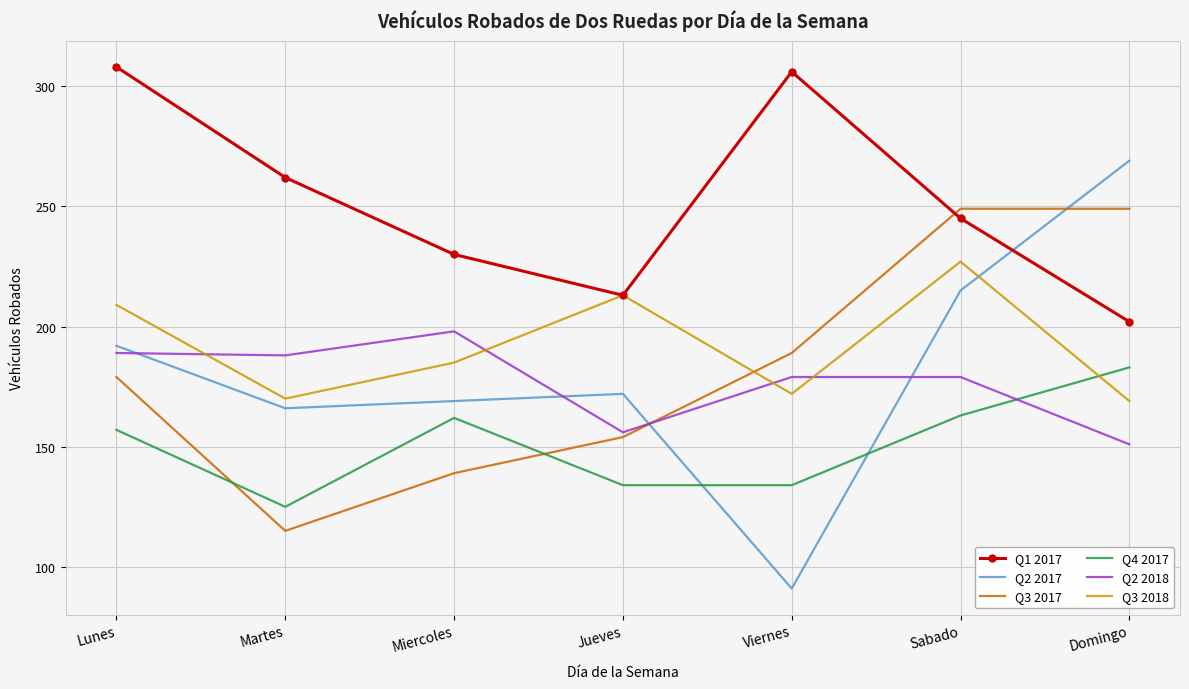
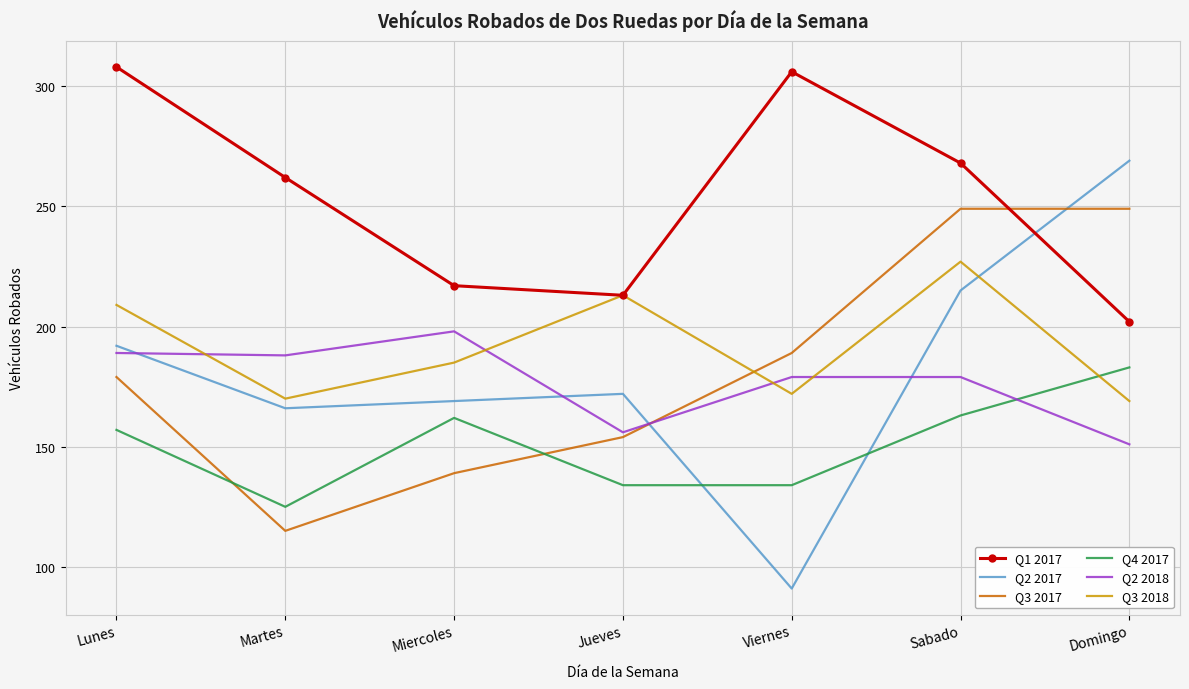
Q1 2017, Miercoles: 230 -> 217
Q1 2017, Sabado: 245 -> 268
